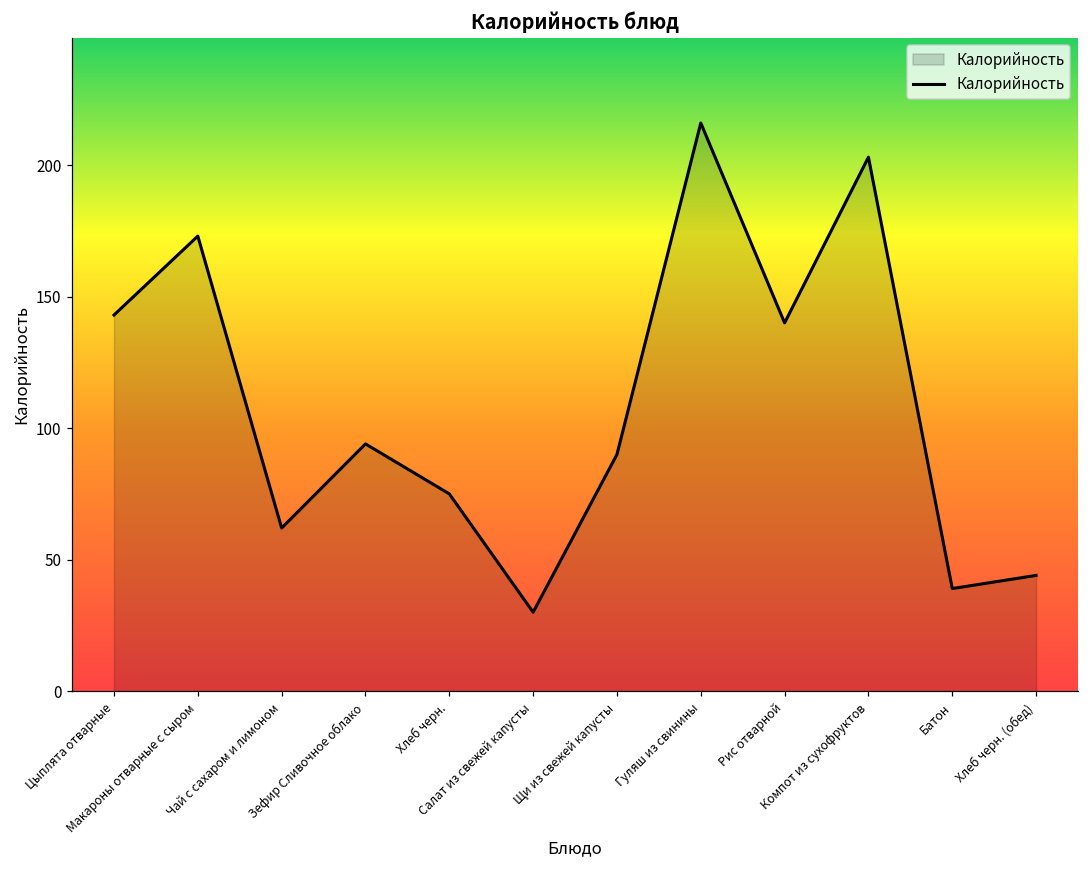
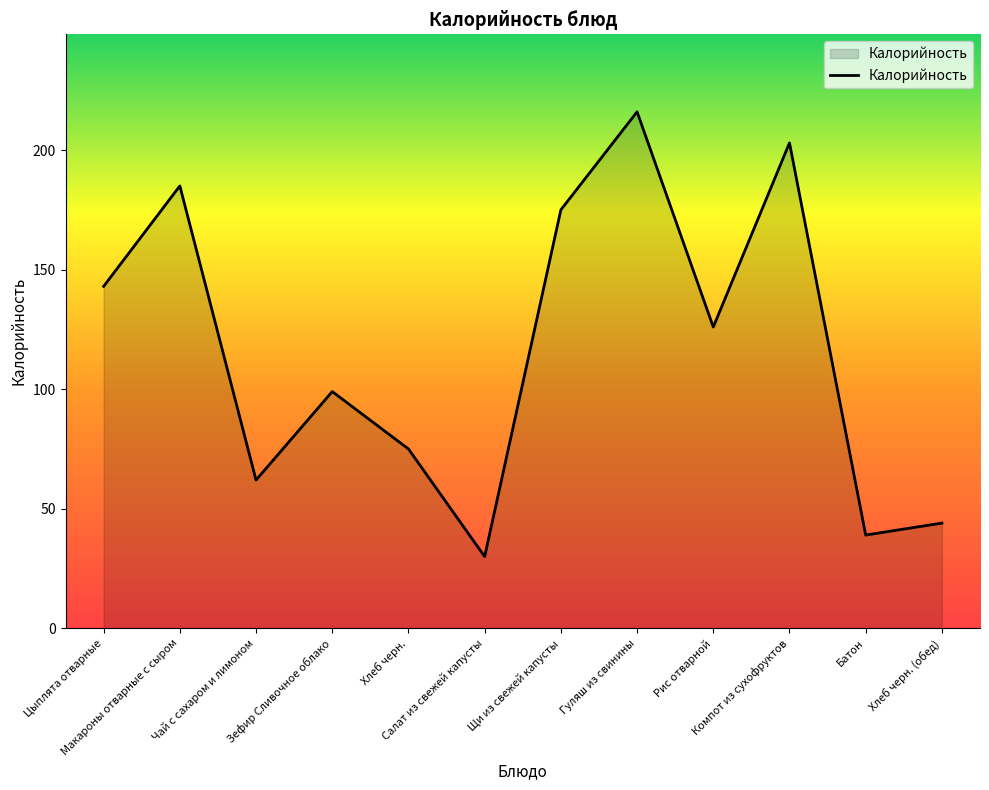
Макароны отварные с сыром: 173 -> 185
Зефир Сливочное облако: 94 -> 99
Щи из свежей капусты: 90 -> 175
Рис отварной: 140 -> 126
